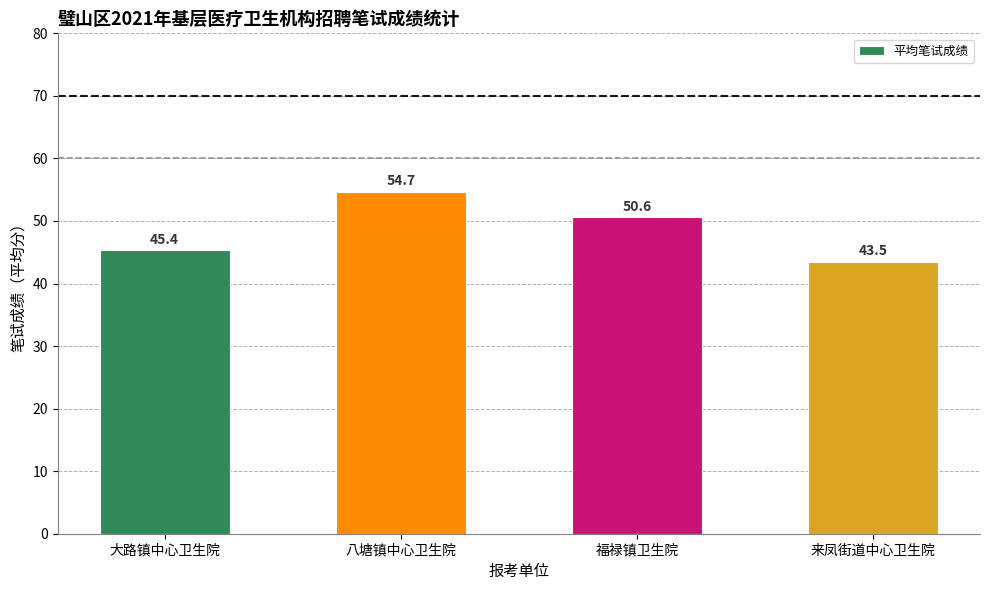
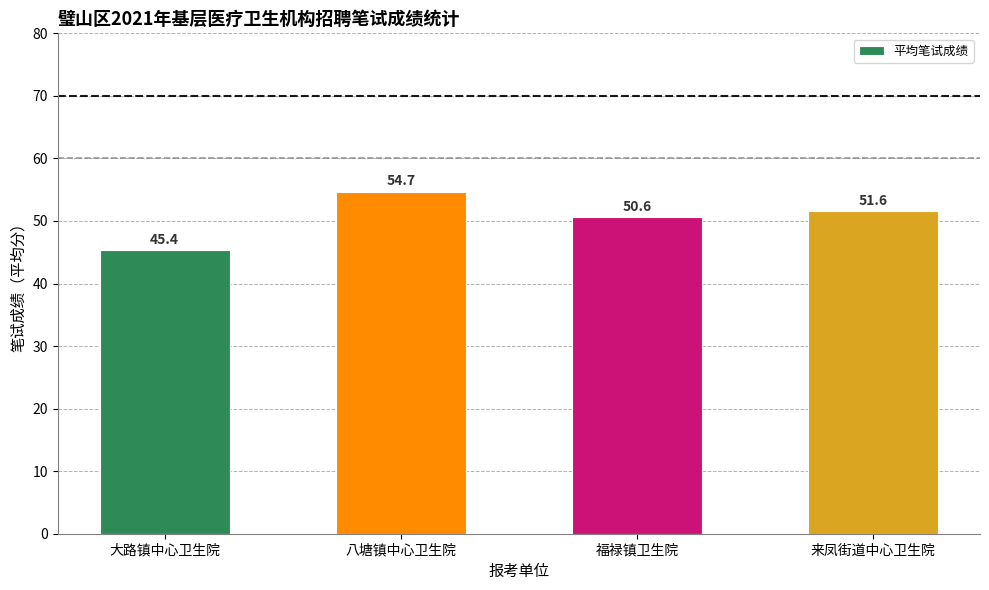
来凤街道中心卫生院: 43.5 -> 51.6
